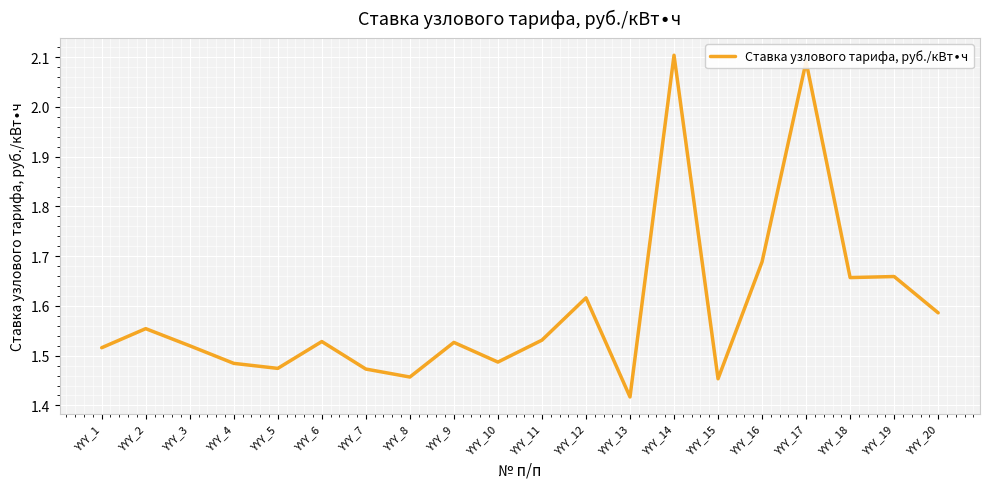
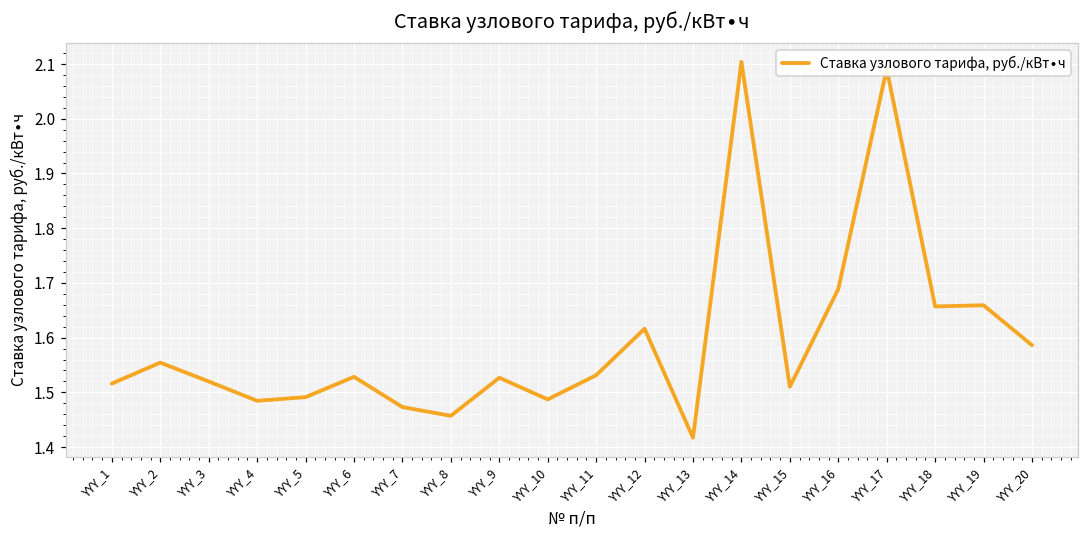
YYY_5: 1.47 -> 1.49
YYY_15: 1.45 -> 1.51
